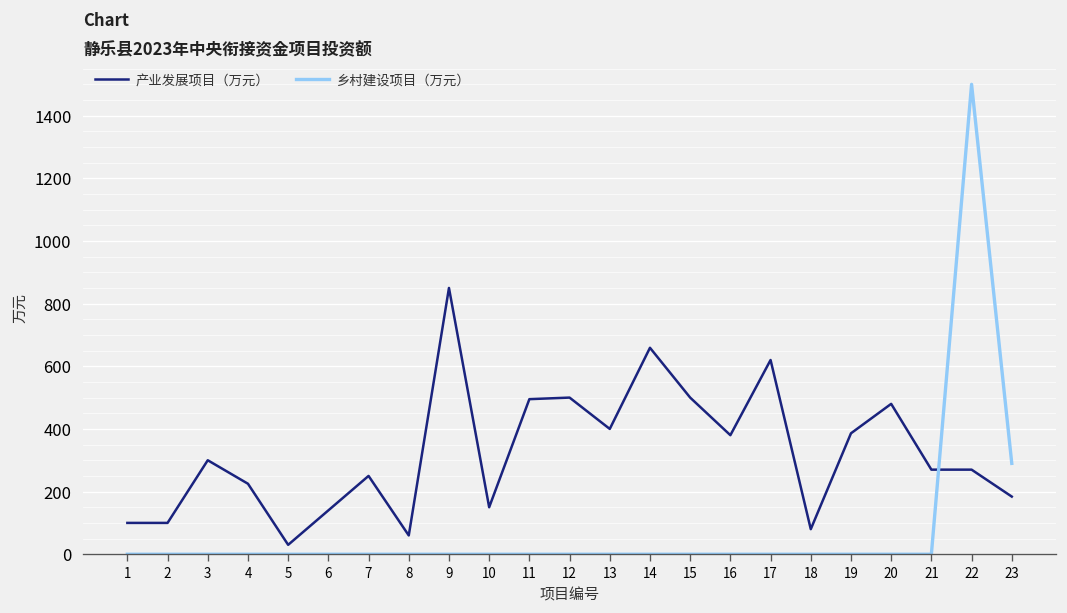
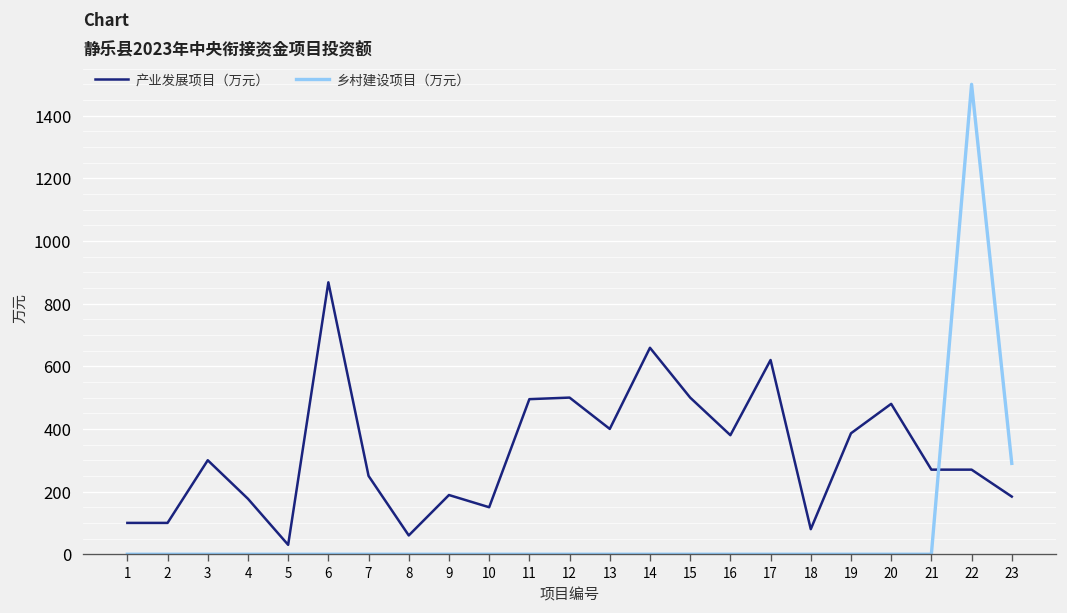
产业发展项目（万元）, 4: 230 -> 180
产业发展项目（万元）, 6: 140 -> 870
产业发展项目（万元）, 9: 850 -> 190
